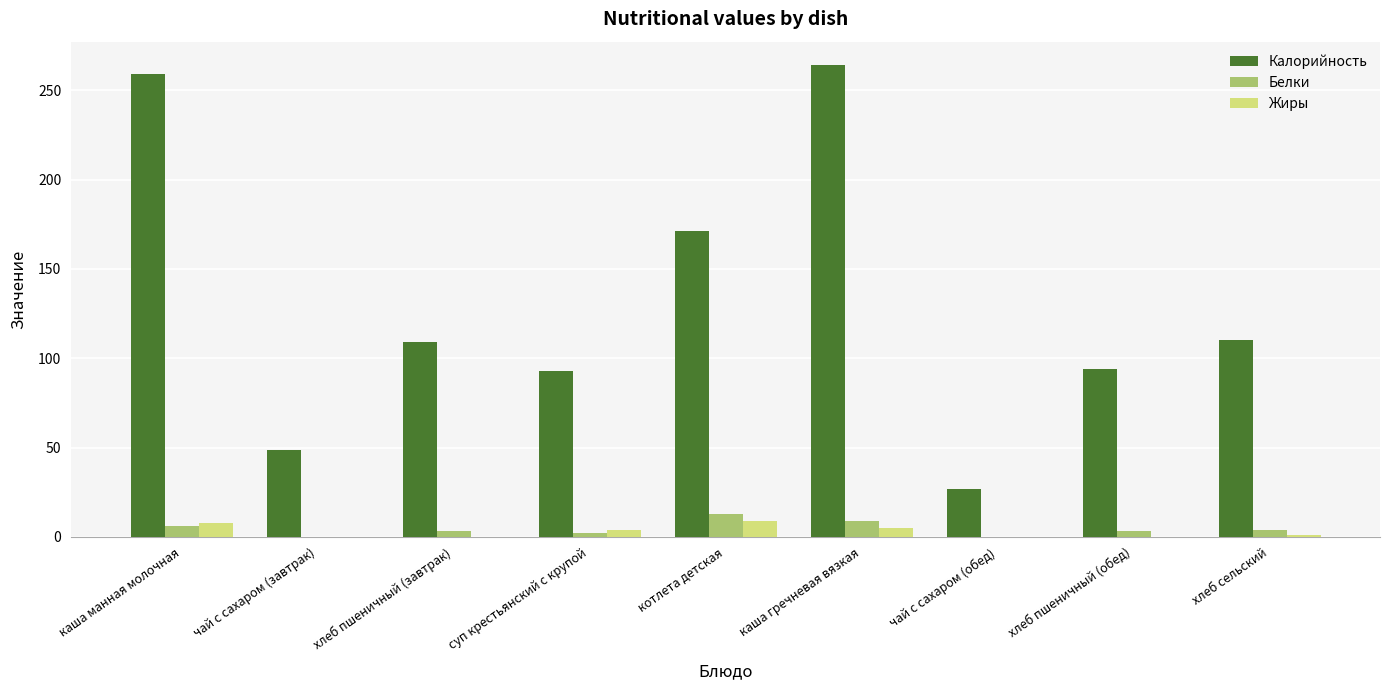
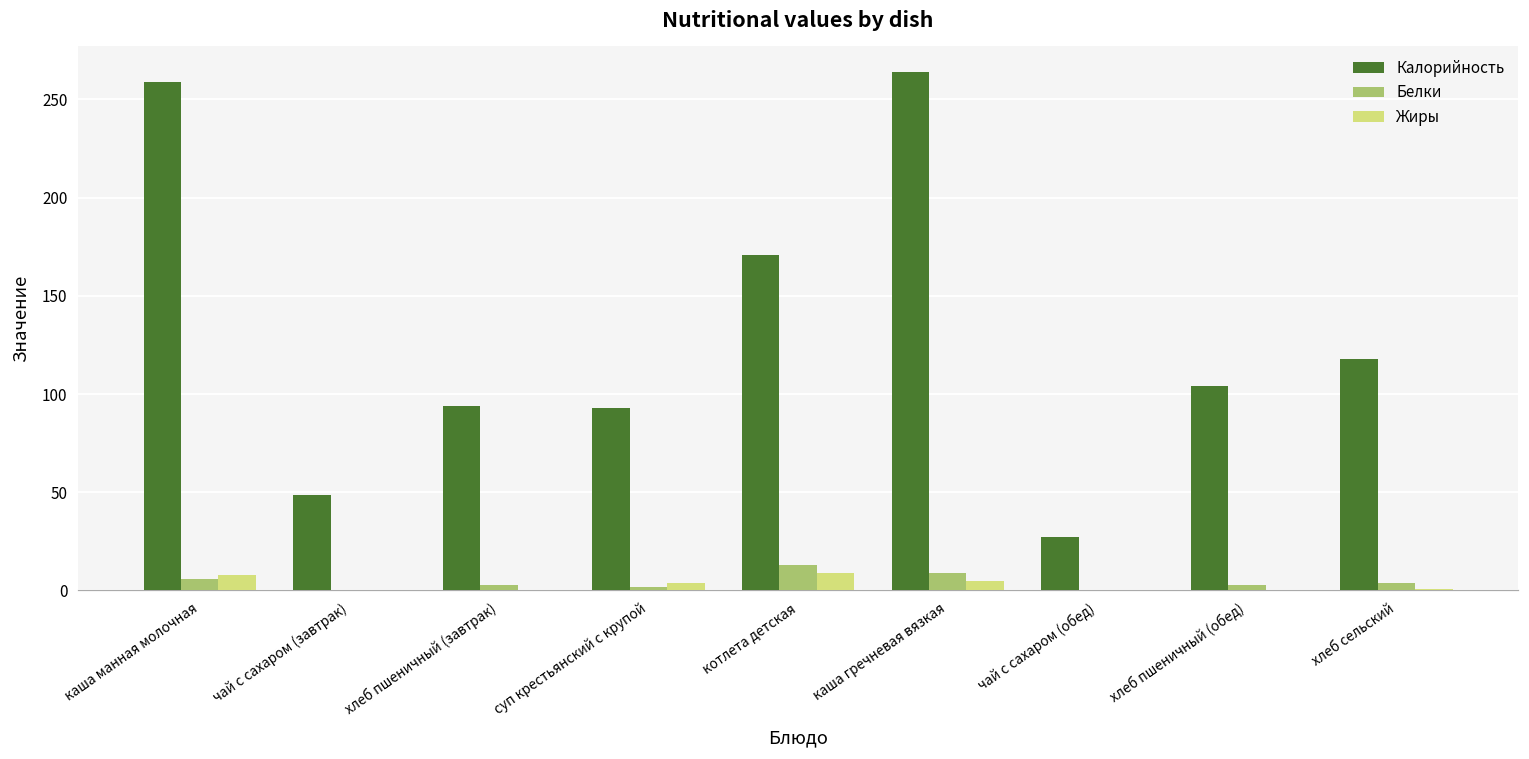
Калорийность, хлеб пшеничный (завтрак): 109 -> 94
Калорийность, хлеб пшеничный (обед): 94 -> 104
Калорийность, хлеб сельский: 110 -> 118
